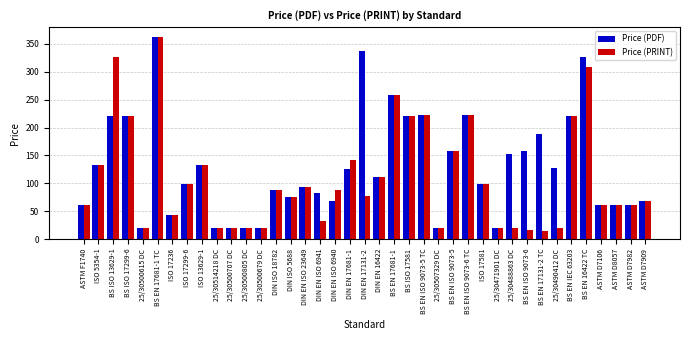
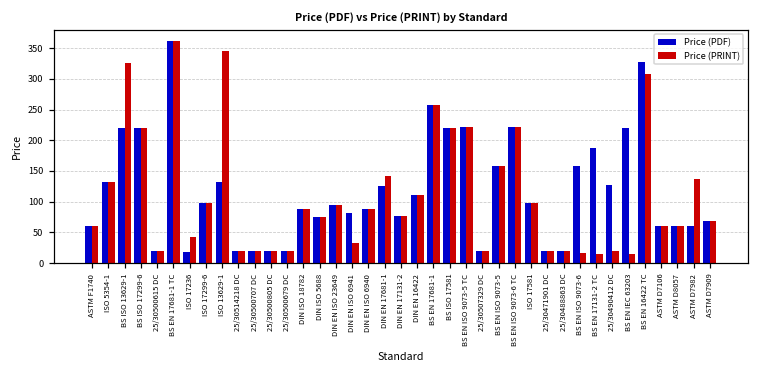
Price (PDF), ISO 17236: 40 -> 20
Price (PRINT), ISO 13629-1: 130 -> 340
Price (PDF), DIN EN ISO 6940: 70 -> 90
Price (PDF), DIN EN 17131-2: 340 -> 80
Price (PDF), 25/30488863 DC: 150 -> 20
Price (PRINT), BS EN IEC 63203: 220 -> 10
Price (PRINT), ASTM D7982: 60 -> 140
